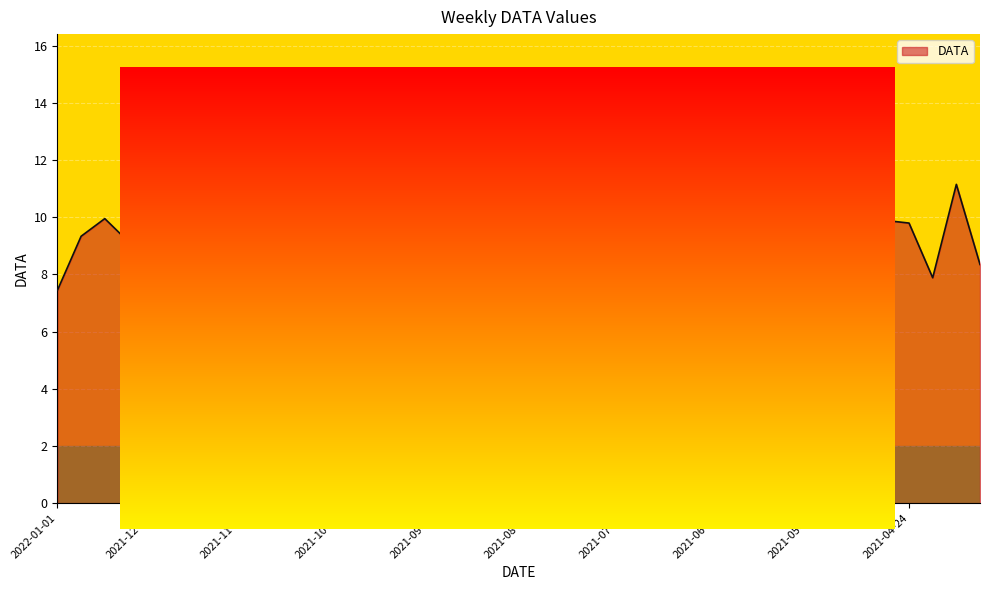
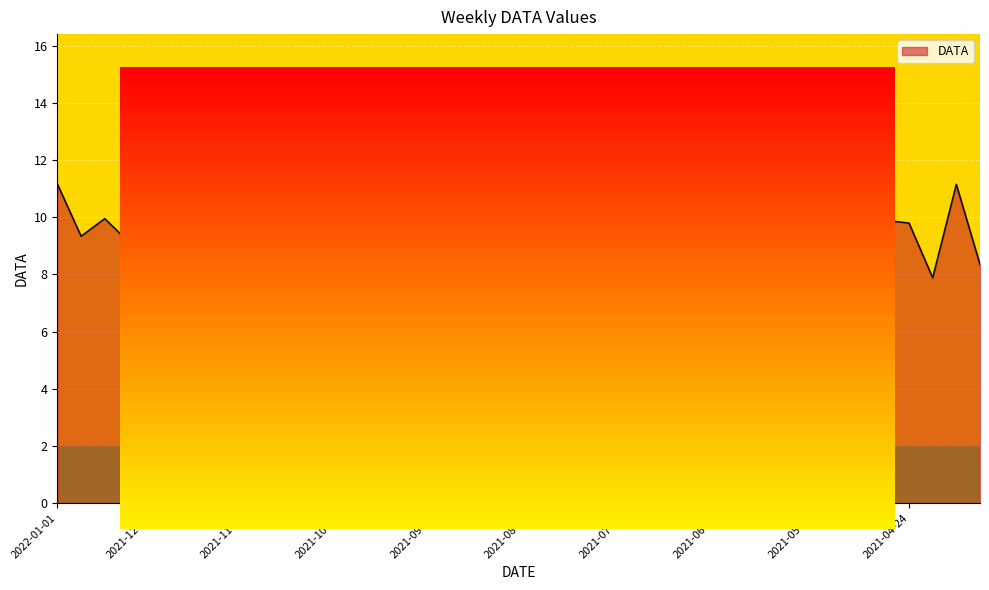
2022-01-01: 7.5 -> 11.2
